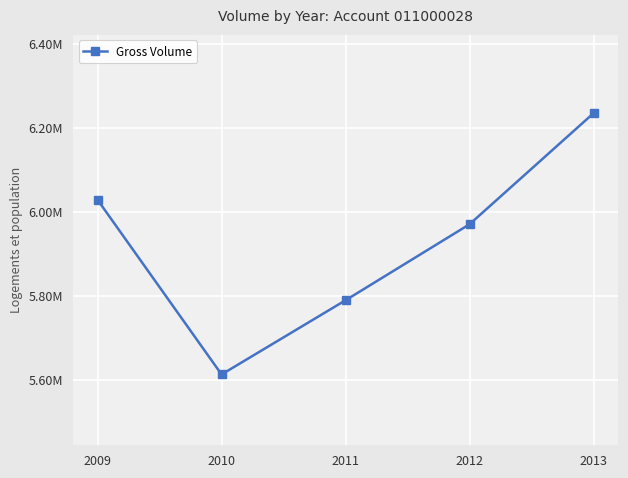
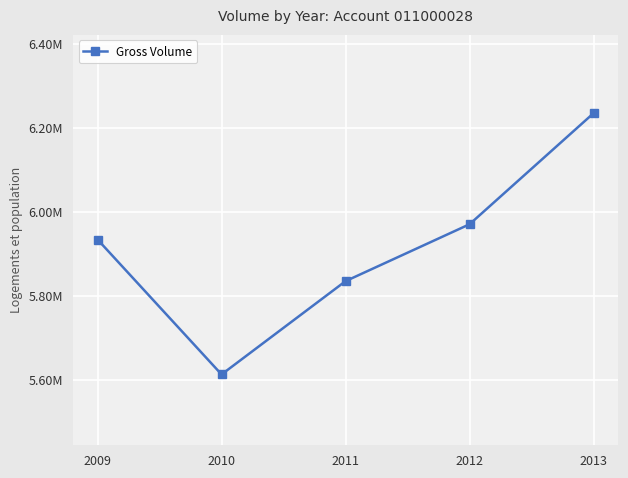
2009: 6030000 -> 5930000
2011: 5790000 -> 5840000
